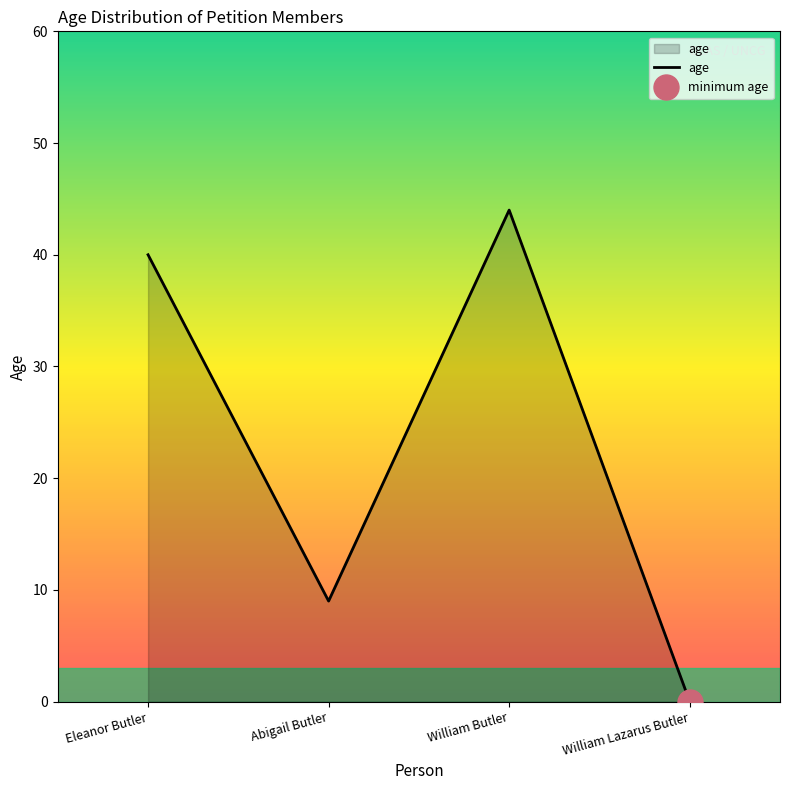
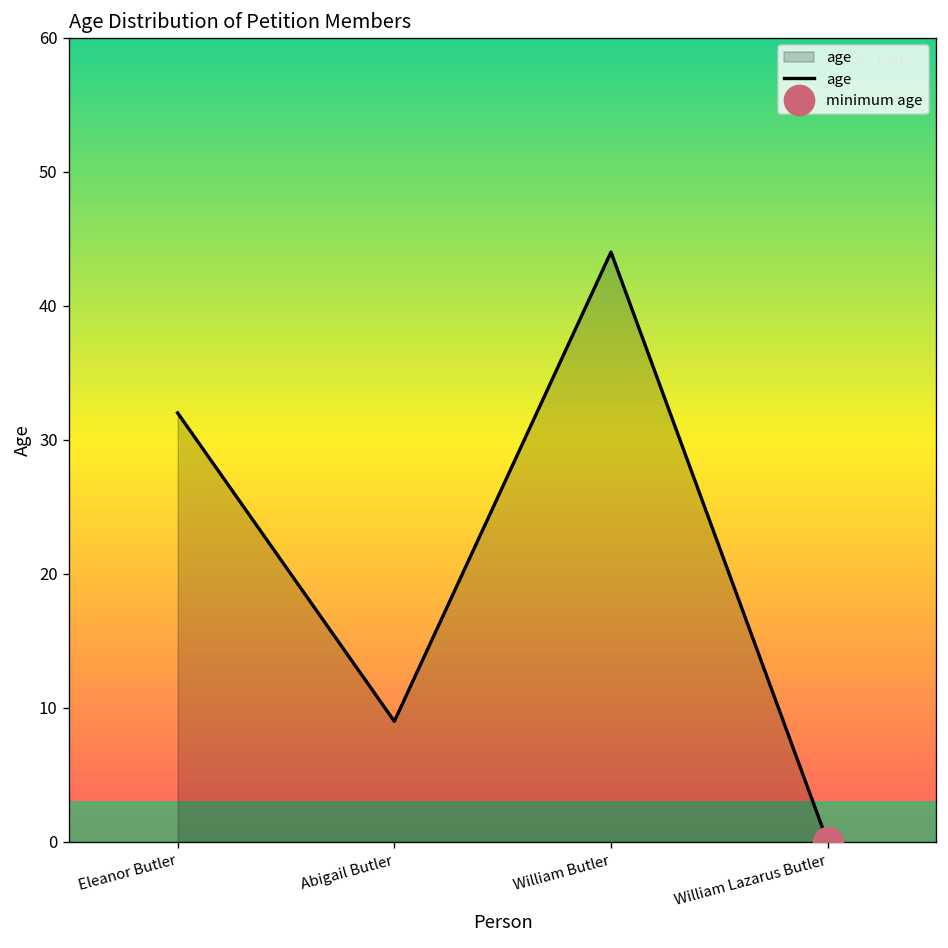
age, Eleanor Butler: 40 -> 32
